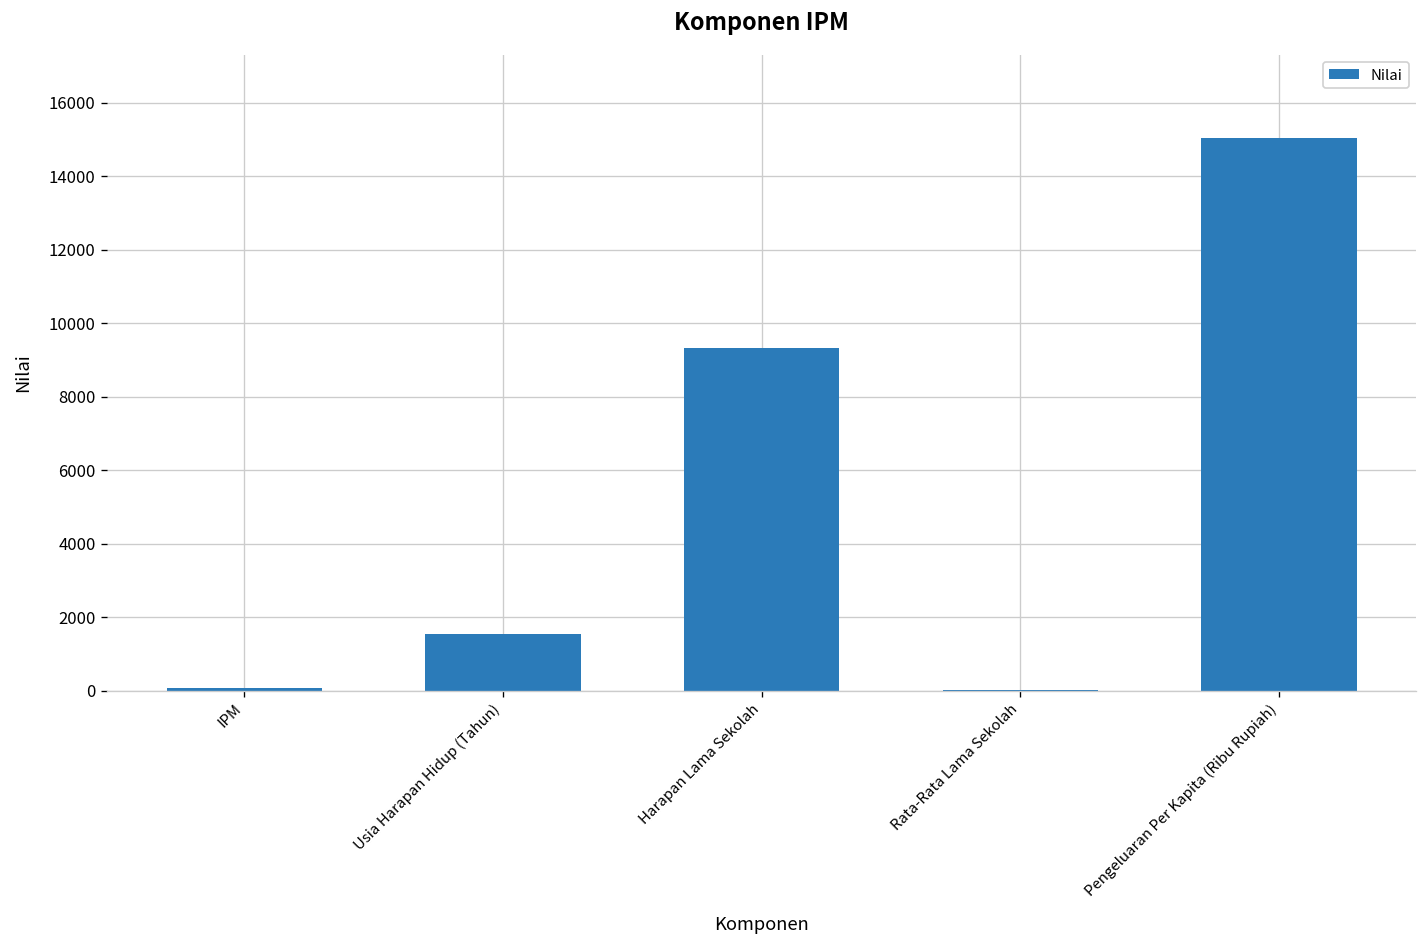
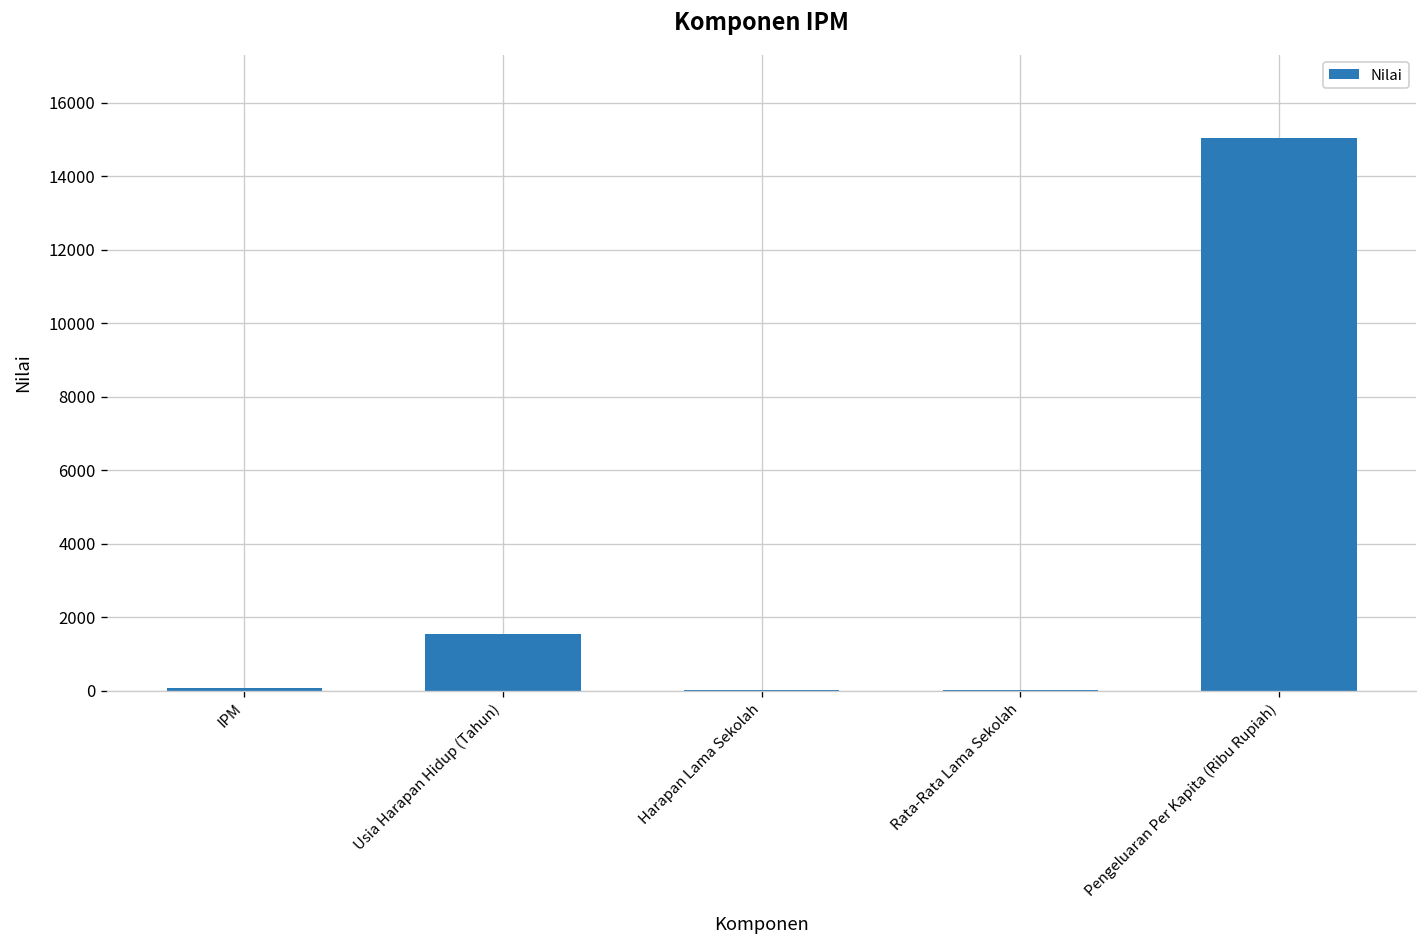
Harapan Lama Sekolah: 9300 -> 0
